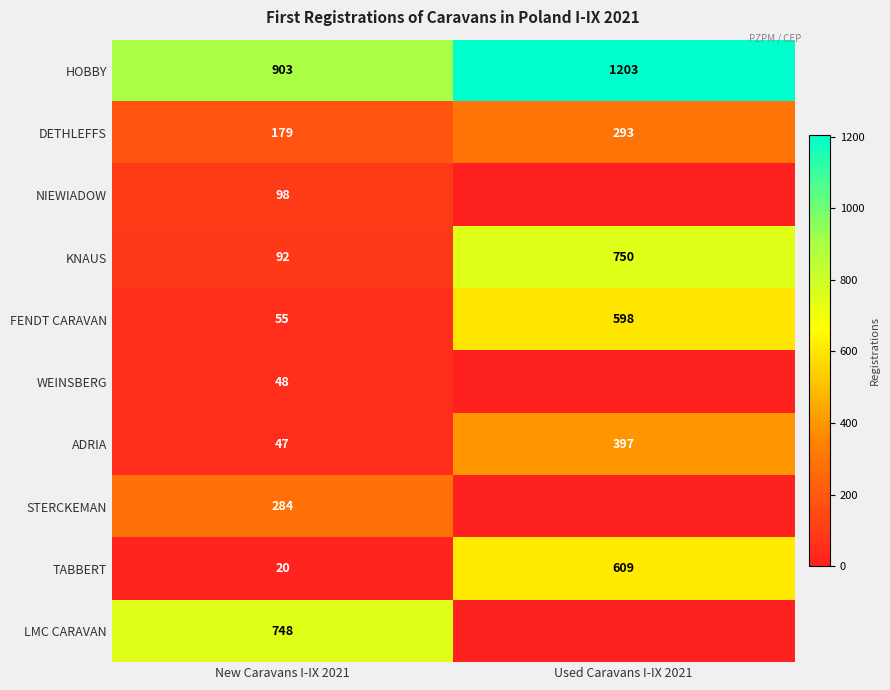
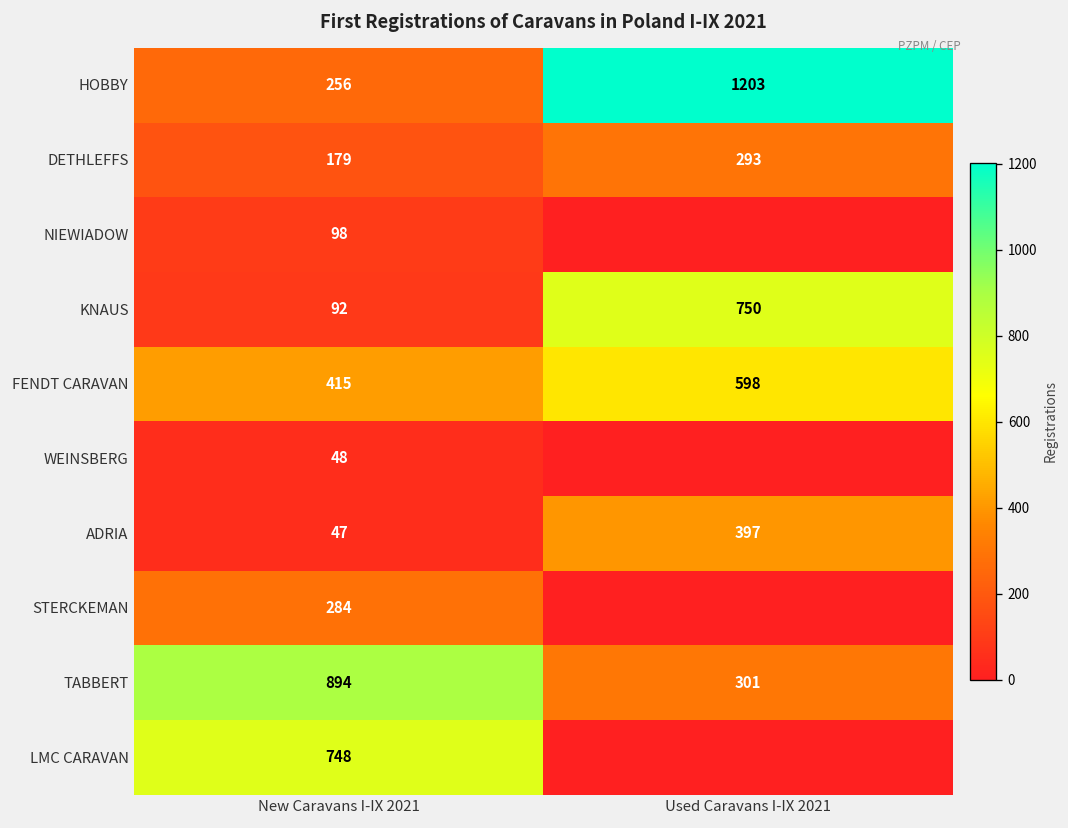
HOBBY, New Caravans I-IX 2021: 903 -> 256
FENDT CARAVAN, New Caravans I-IX 2021: 55 -> 415
TABBERT, New Caravans I-IX 2021: 20 -> 894
TABBERT, Used Caravans I-IX 2021: 609 -> 301
